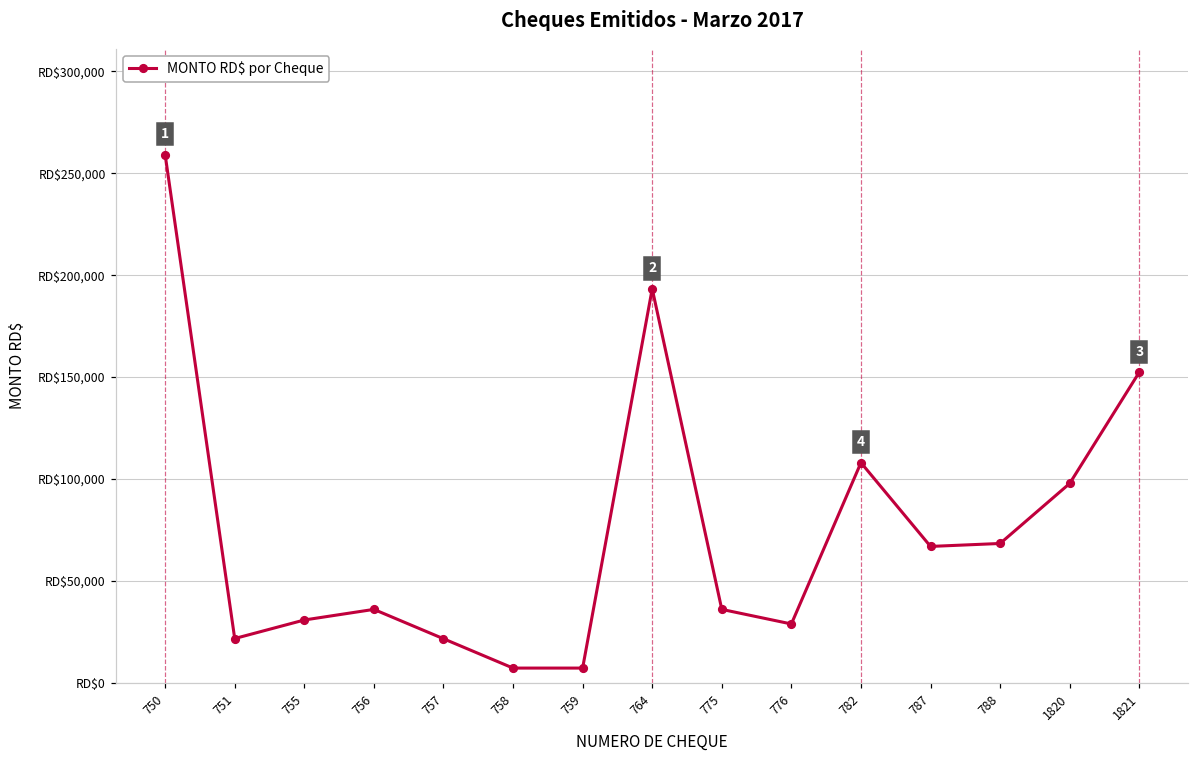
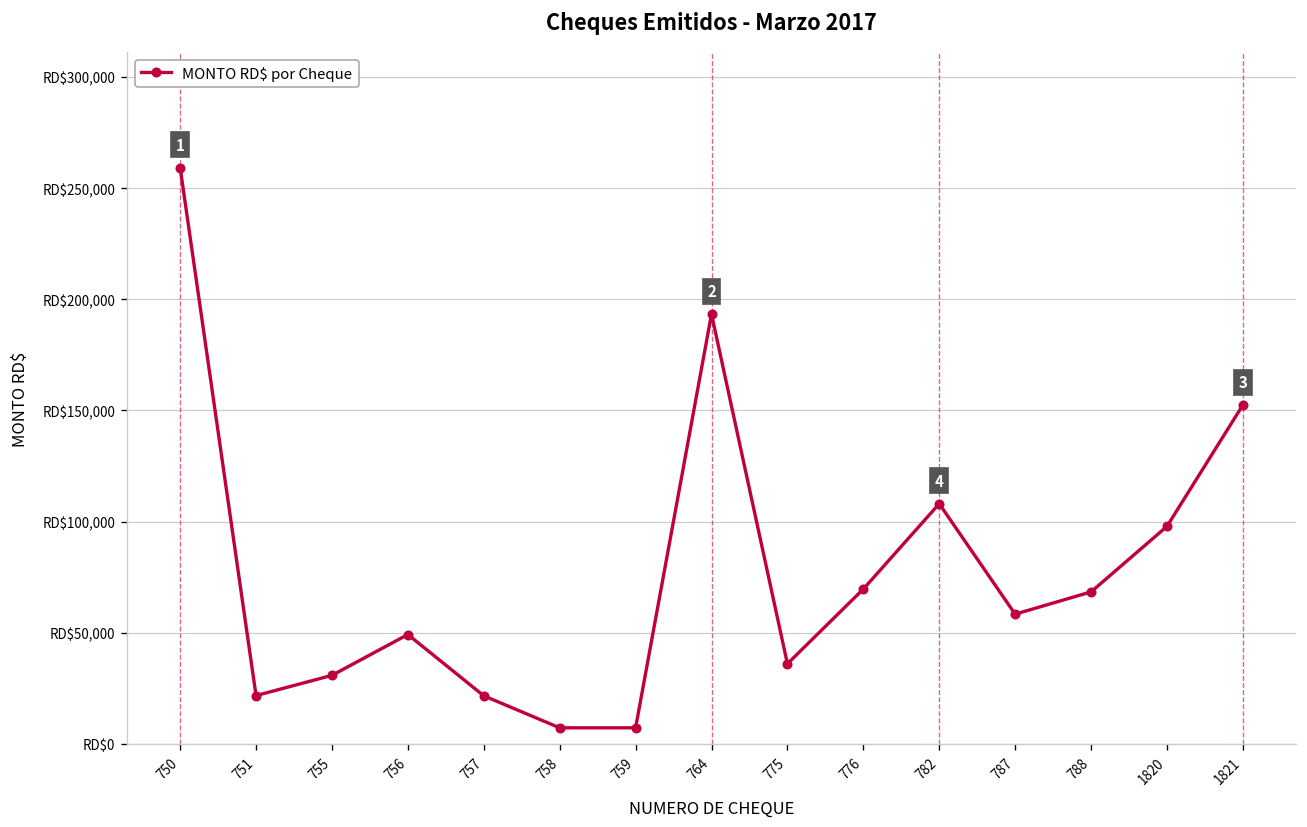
756: RD$36,000 -> RD$49,000
776: RD$29,000 -> RD$70,000
787: RD$67,000 -> RD$58,000
